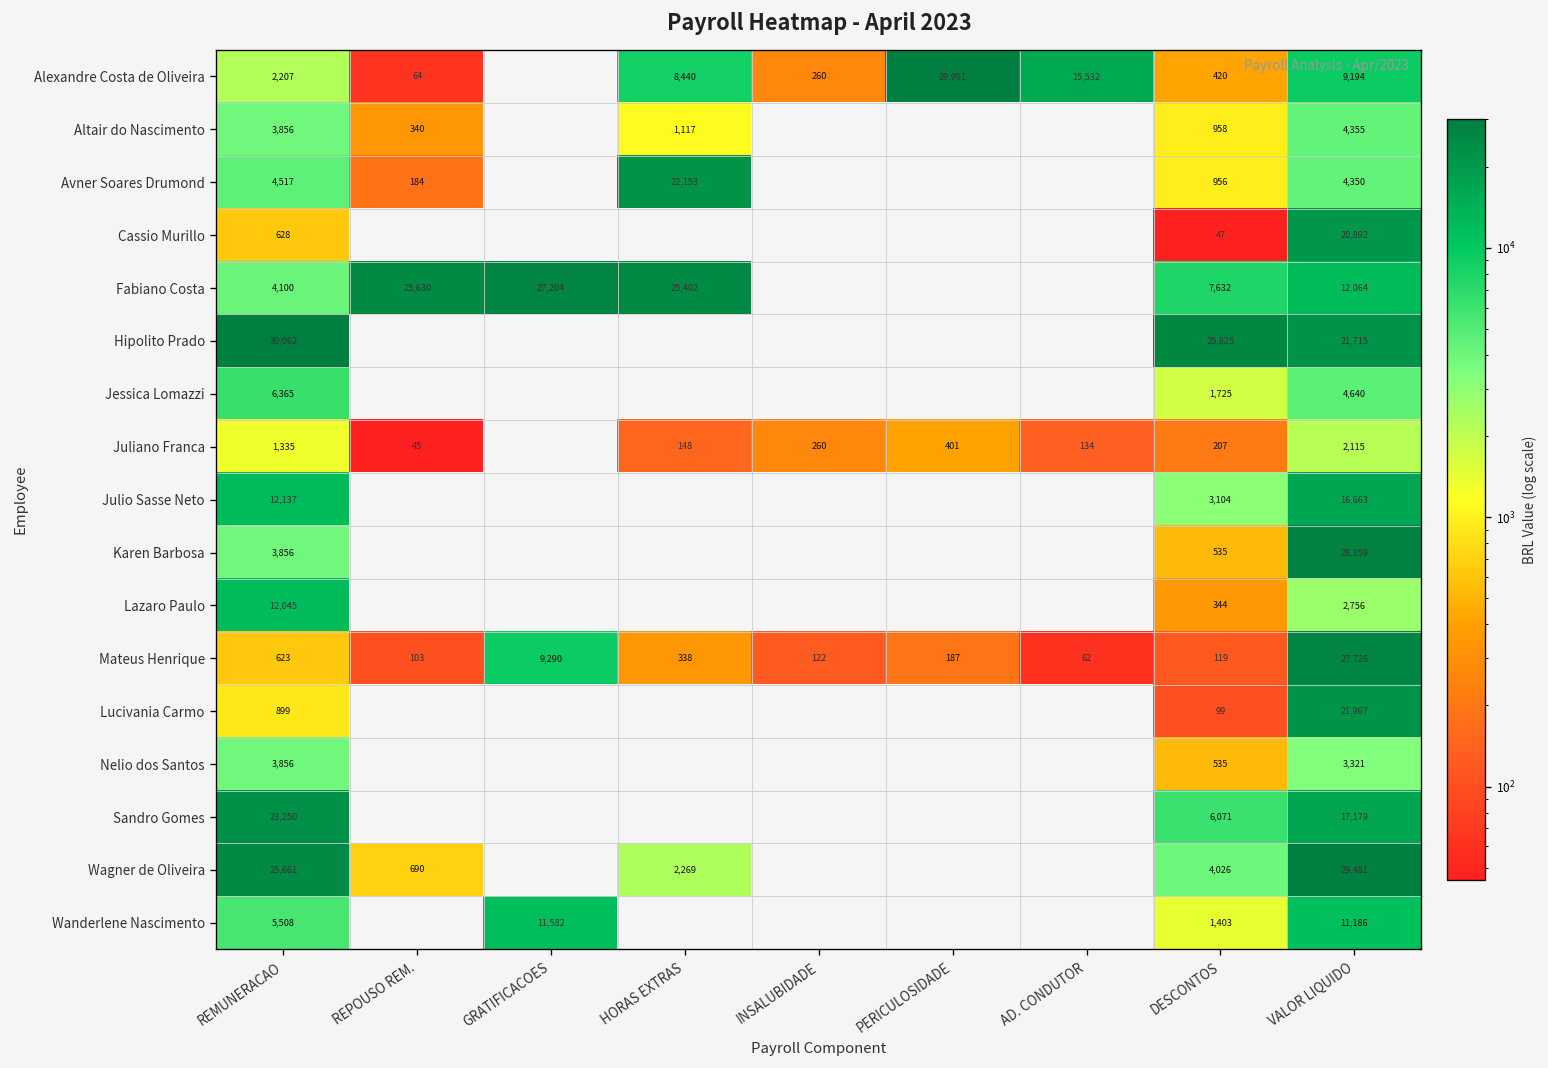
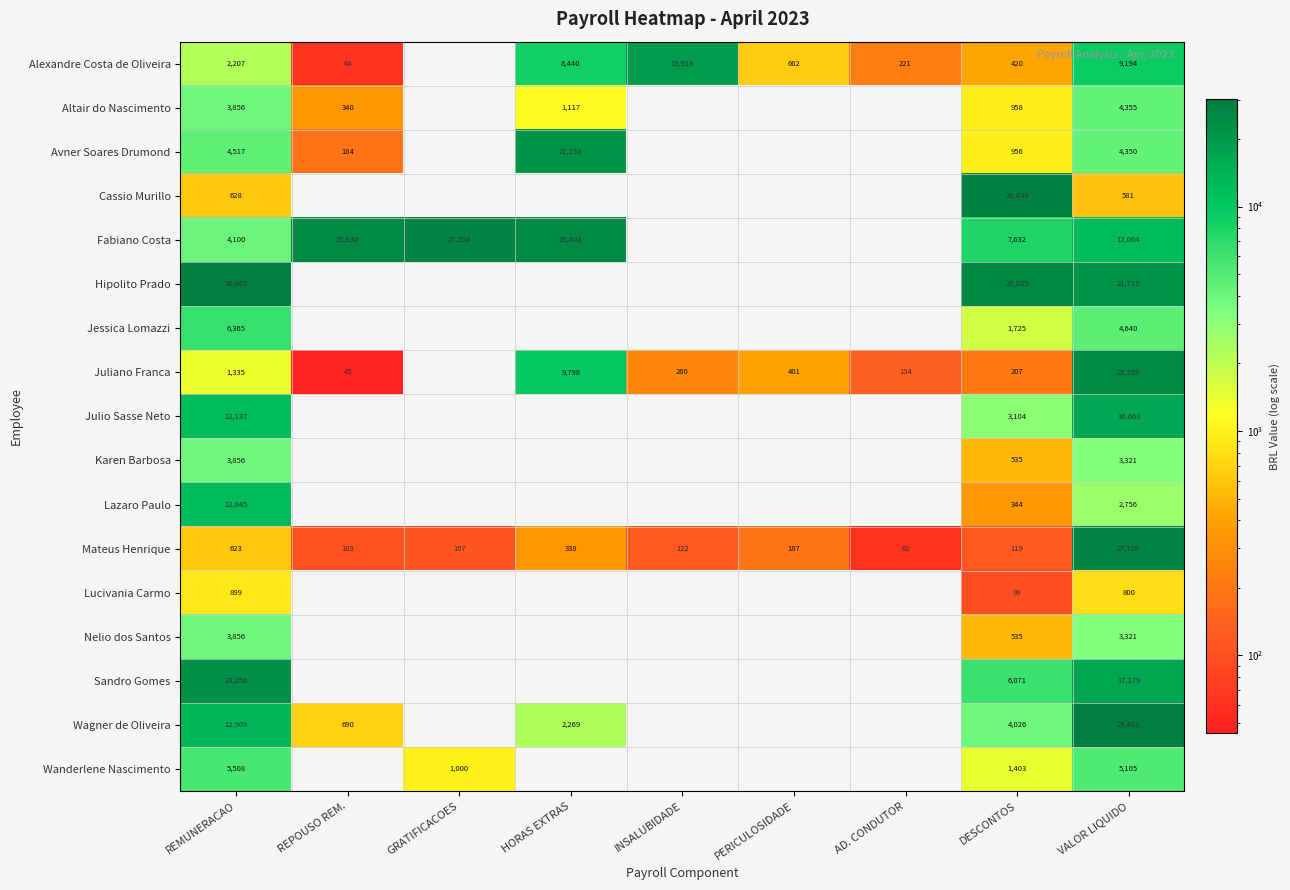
Alexandre Costa de Oliveira, INSALUBIDADE: 260 -> 19,918
Alexandre Costa de Oliveira, PERICULOSIDADE: 29,991 -> 662
Alexandre Costa de Oliveira, AD. CONDUTOR: 15,532 -> 221
Cassio Murillo, DESCONTOS: 47 -> 28,499
Cassio Murillo, VALOR LIQUIDO: 20,892 -> 581
Juliano Franca, HORAS EXTRAS: 148 -> 9,798
Juliano Franca, VALOR LIQUIDO: 2,115 -> 25,359
Karen Barbosa, VALOR LIQUIDO: 28,159 -> 3,321
Mateus Henrique, GRATIFICACOES: 9,290 -> 107
Lucivania Carmo, VALOR LIQUIDO: 21,967 -> 800
Wagner de Oliveira, REMUNERACAO: 25,661 -> 12,909
Wanderlene Nascimento, GRATIFICACOES: 11,582 -> 1,000
Wanderlene Nascimento, VALOR LIQUIDO: 11,186 -> 5,105
